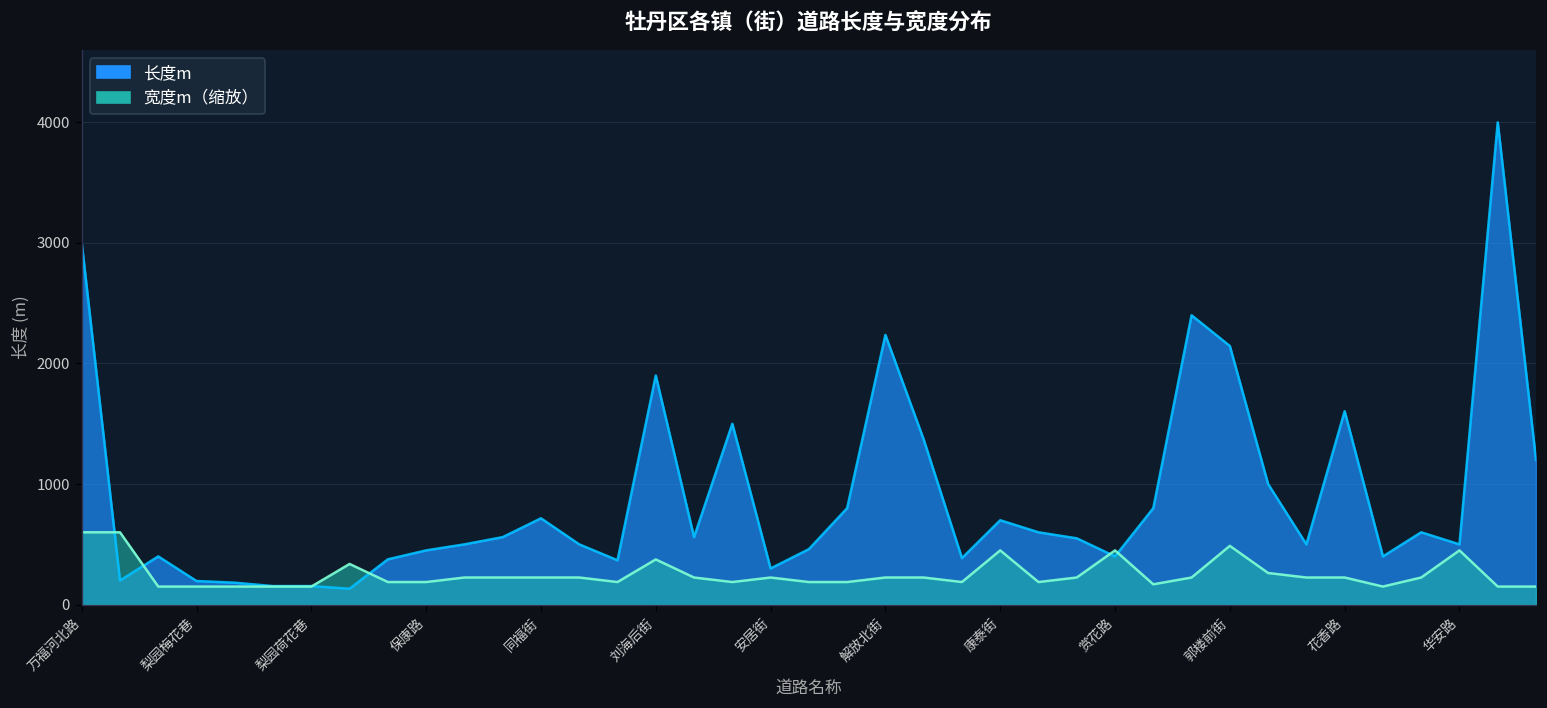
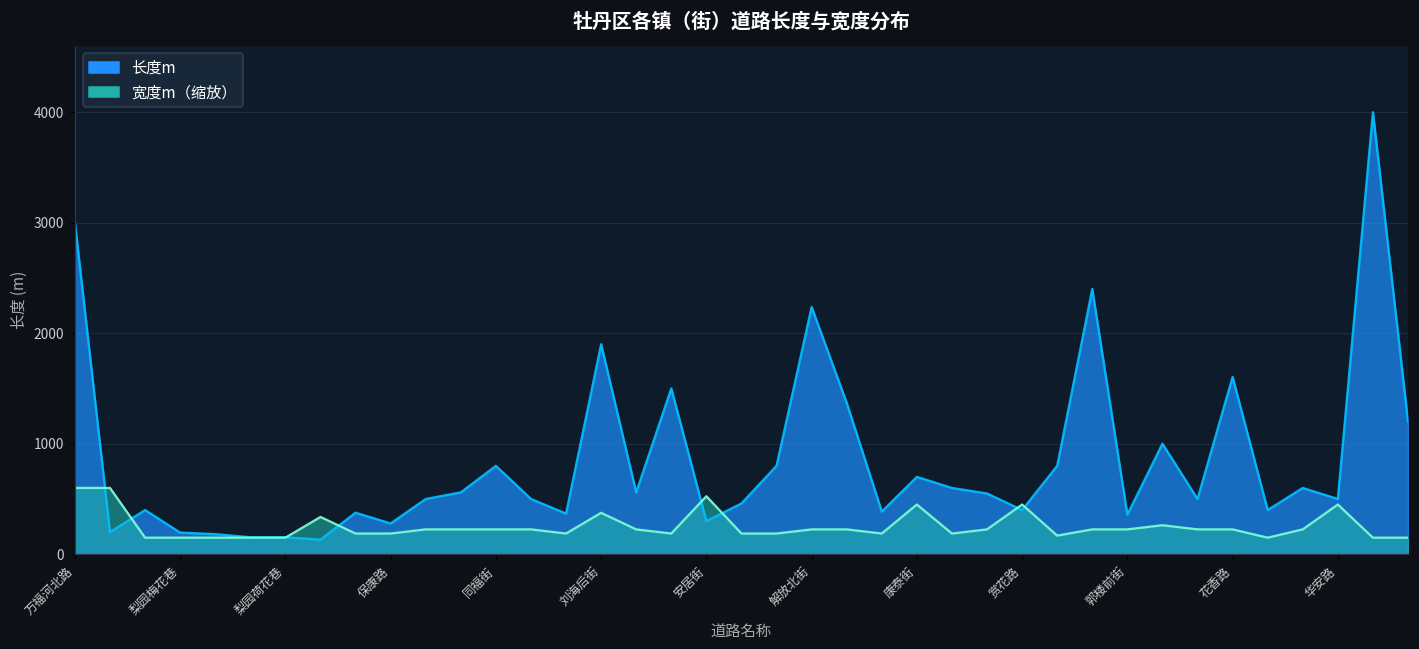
长度m, 保康路: 450 -> 280
长度m, 同福街: 720 -> 800
宽度m（缩放）, 安居街: 230 -> 530
长度m, 郭楼前街: 2150 -> 360
宽度m（缩放）, 郭楼前街: 490 -> 230
